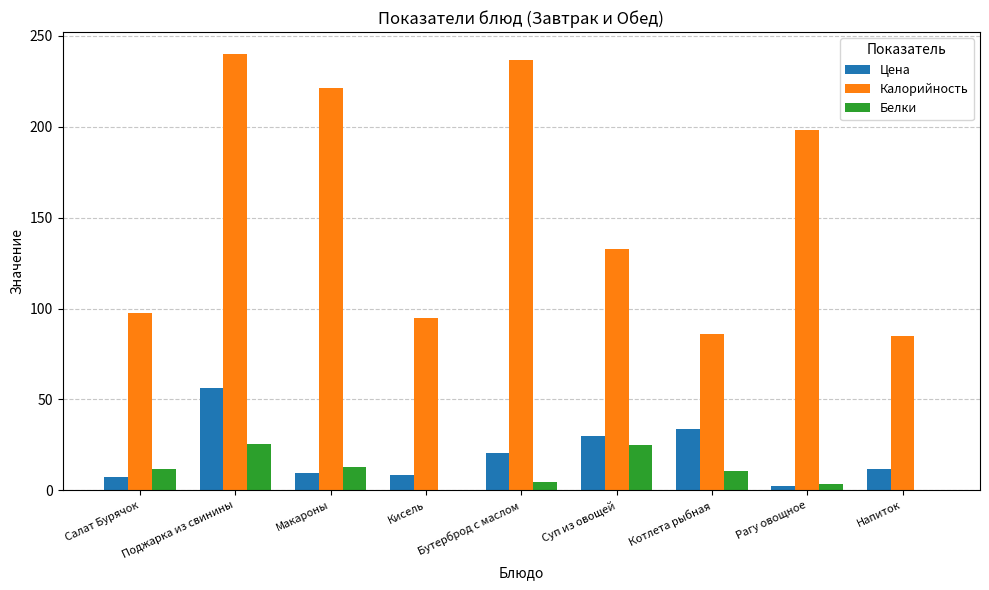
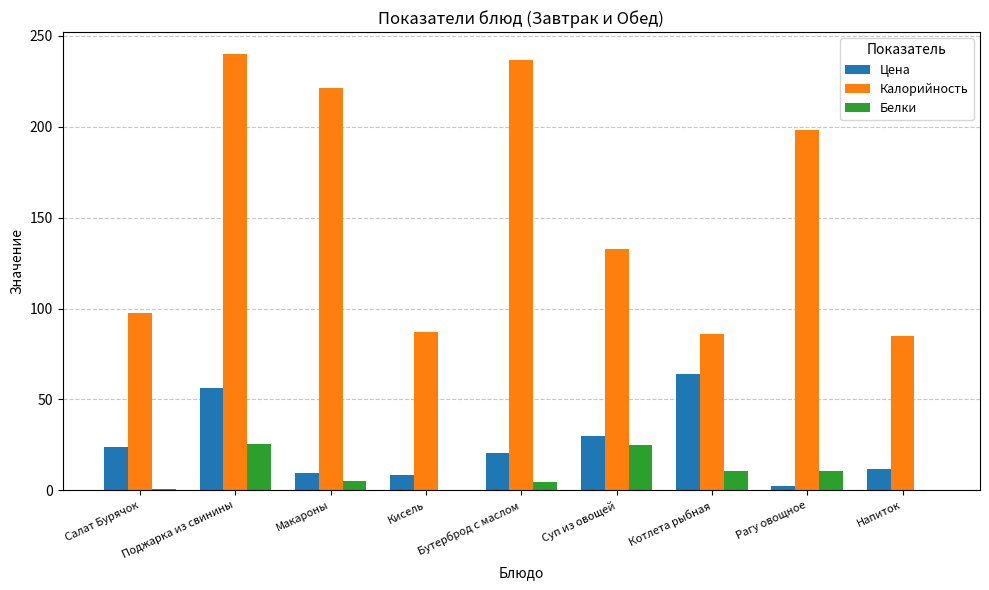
Цена, Салат Бурячок: 7 -> 24
Белки, Салат Бурячок: 12 -> 1
Белки, Макароны: 13 -> 5
Калорийность, Кисель: 95 -> 87
Цена, Котлета рыбная: 34 -> 64
Белки, Рагу овощное: 4 -> 11
